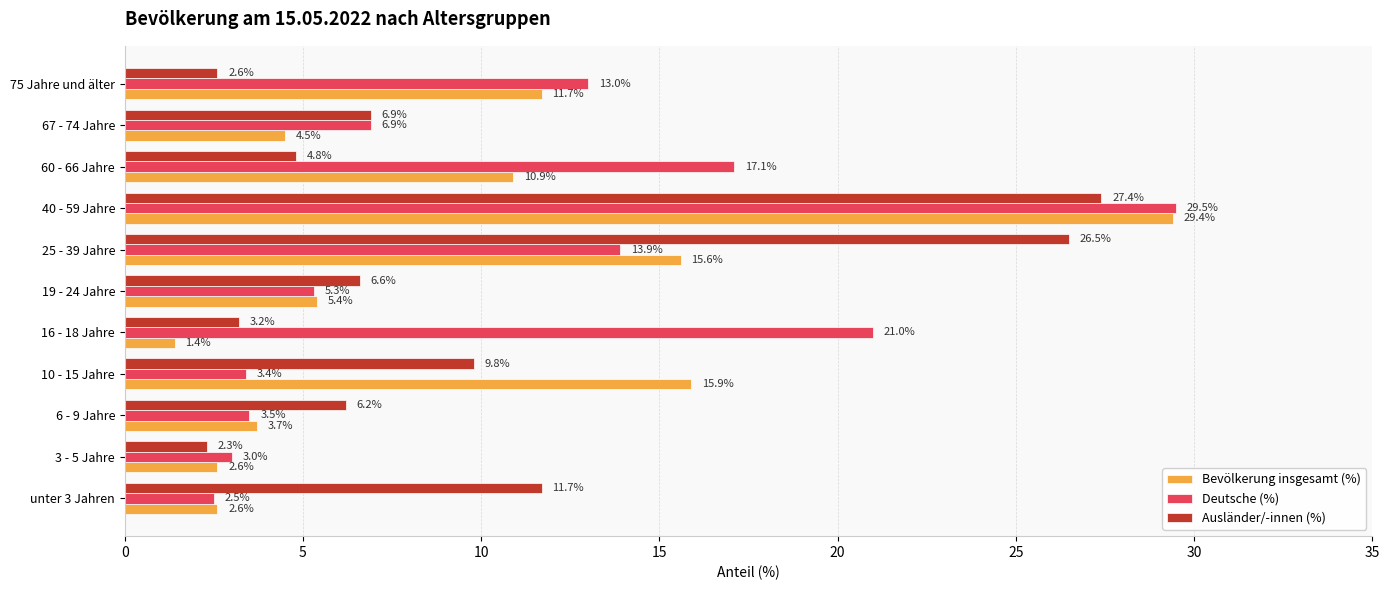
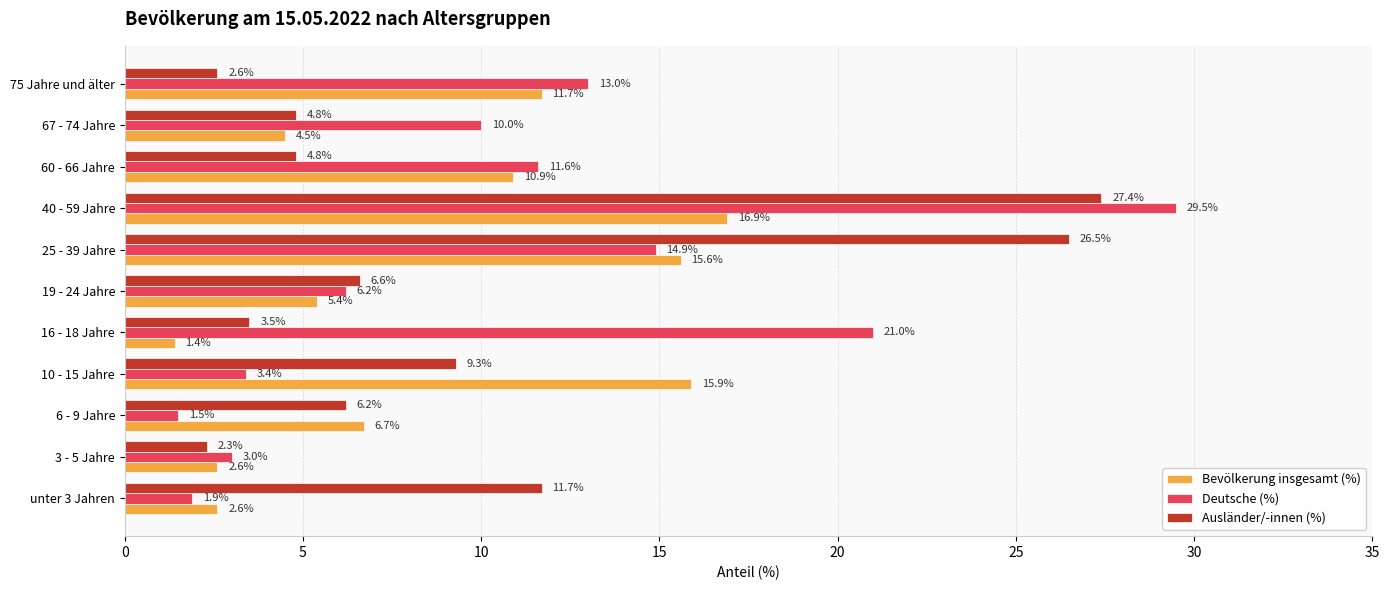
Ausländer/-innen (%), 67 - 74 Jahre: 6.9% -> 4.8%
Deutsche (%), 67 - 74 Jahre: 6.9% -> 10.0%
Deutsche (%), 60 - 66 Jahre: 17.1% -> 11.6%
Bevölkerung insgesamt (%), 40 - 59 Jahre: 29.4% -> 16.9%
Deutsche (%), 25 - 39 Jahre: 13.9% -> 14.9%
Deutsche (%), 19 - 24 Jahre: 5.3% -> 6.2%
Ausländer/-innen (%), 16 - 18 Jahre: 3.2% -> 3.5%
Ausländer/-innen (%), 10 - 15 Jahre: 9.8% -> 9.3%
Deutsche (%), 6 - 9 Jahre: 3.5% -> 1.5%
Bevölkerung insgesamt (%), 6 - 9 Jahre: 3.7% -> 6.7%
Deutsche (%), unter 3 Jahren: 2.5% -> 1.9%
